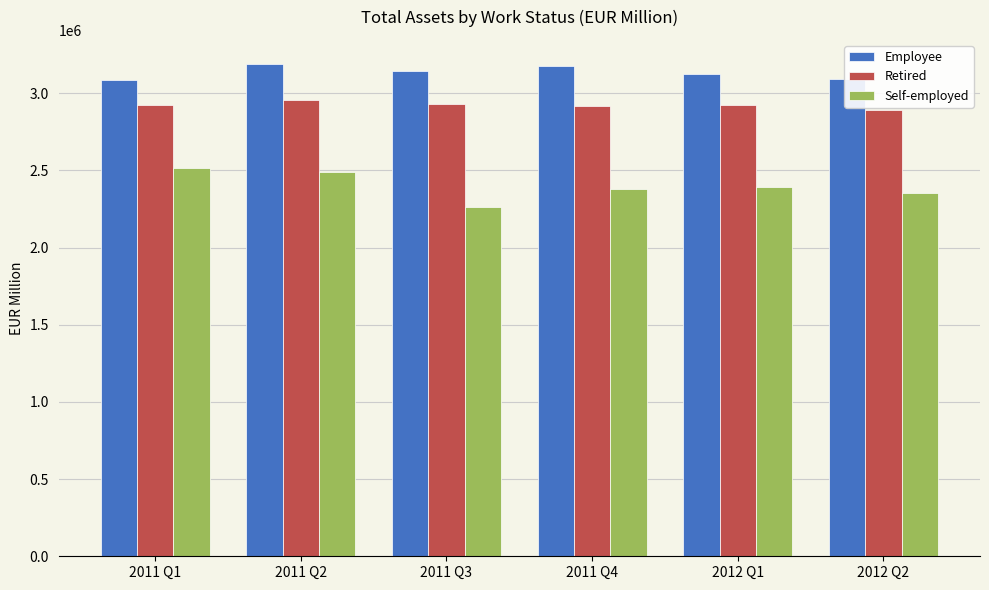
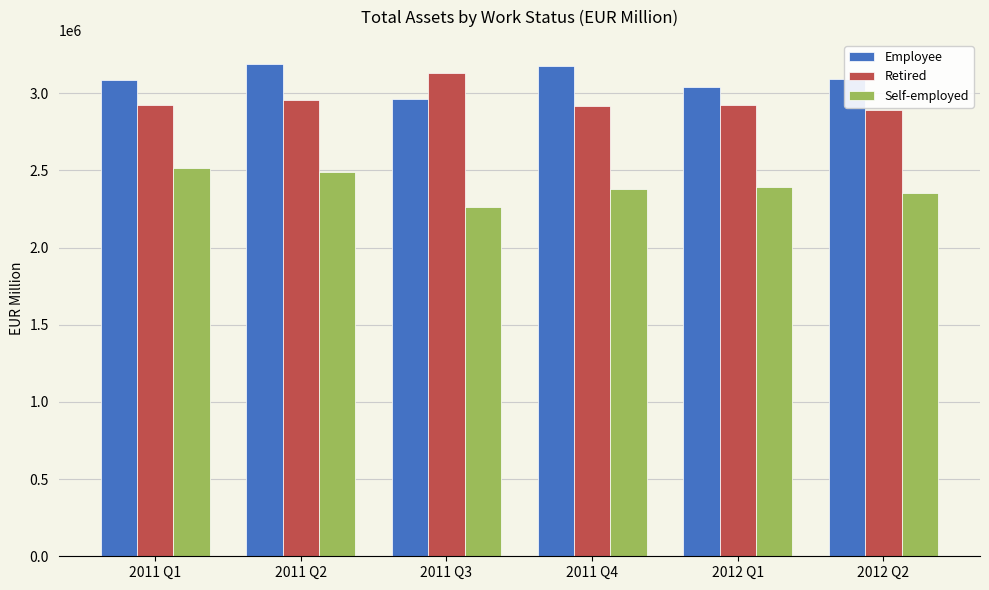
Employee, 2011 Q3: 3140000 -> 2960000
Retired, 2011 Q3: 2930000 -> 3130000
Employee, 2012 Q1: 3130000 -> 3040000
